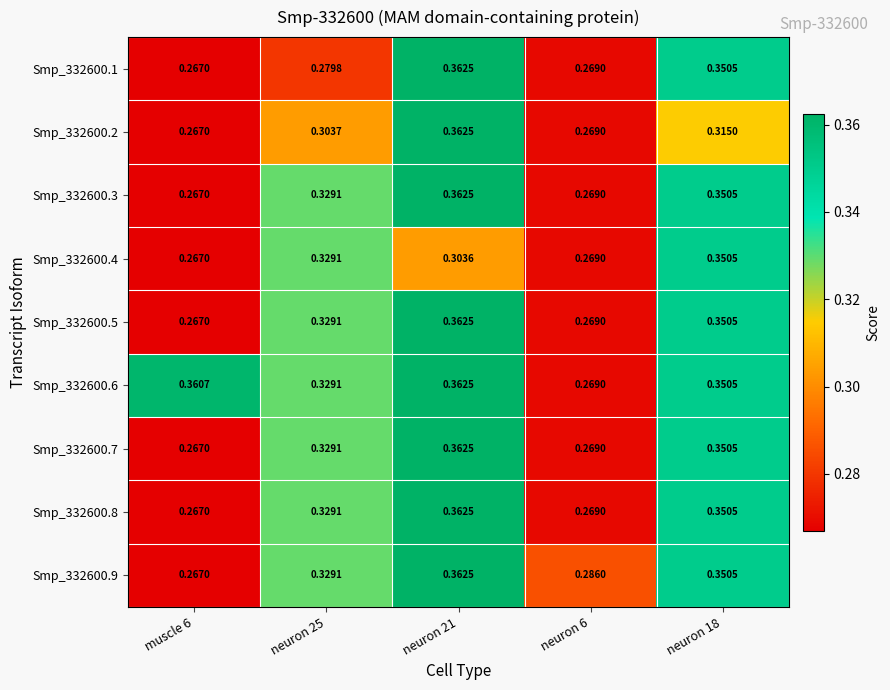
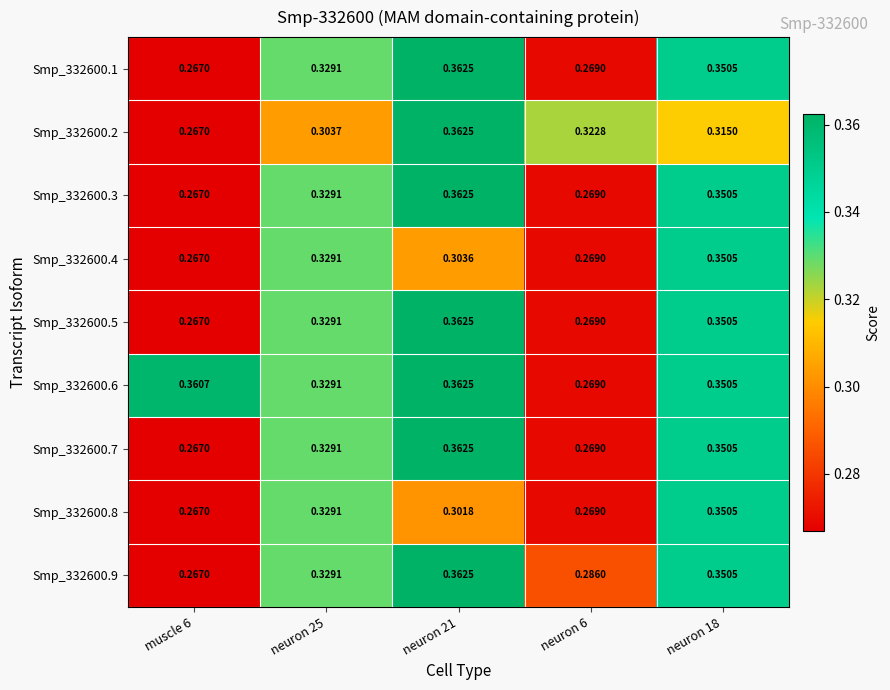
Smp_332600.1, neuron 25: 0.2798 -> 0.3291
Smp_332600.2, neuron 6: 0.2690 -> 0.3228
Smp_332600.8, neuron 21: 0.3625 -> 0.3018
